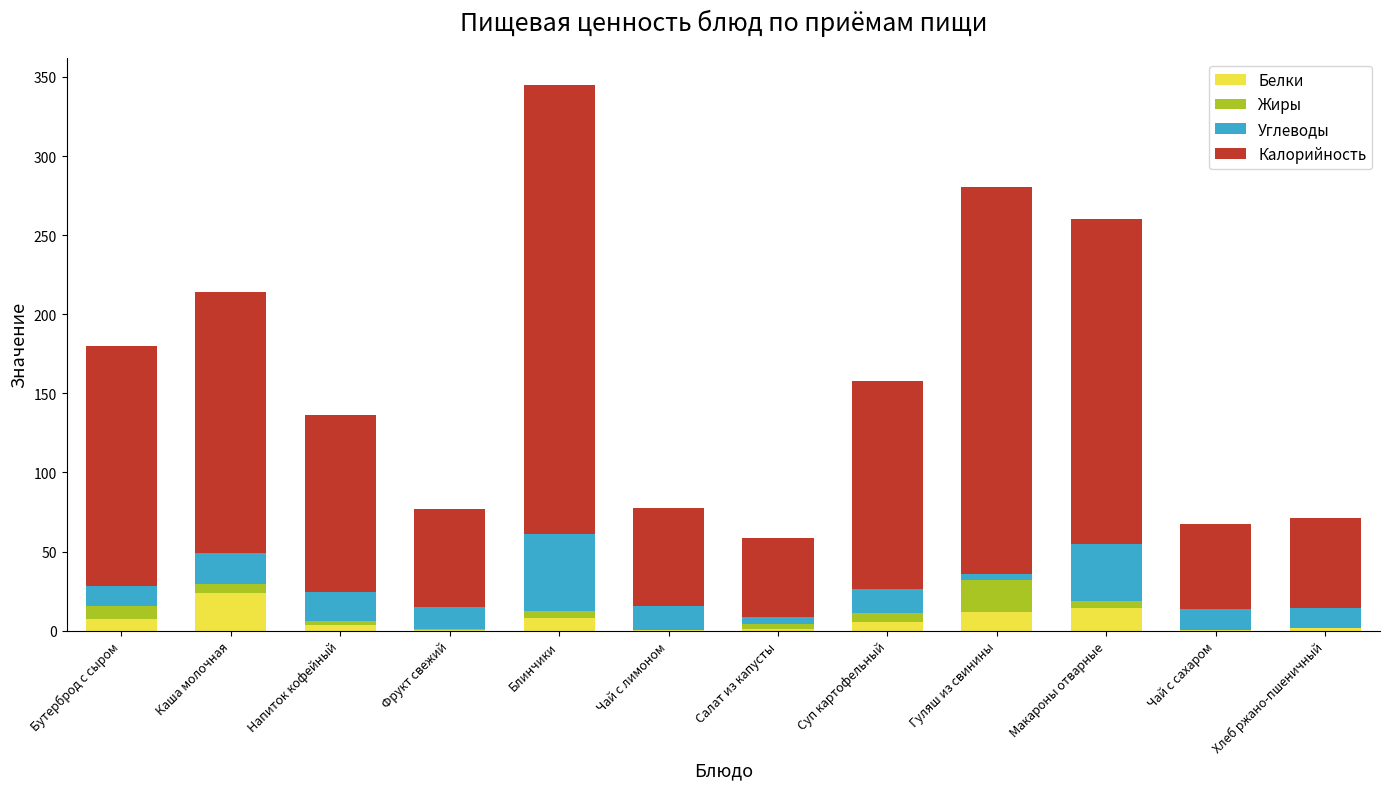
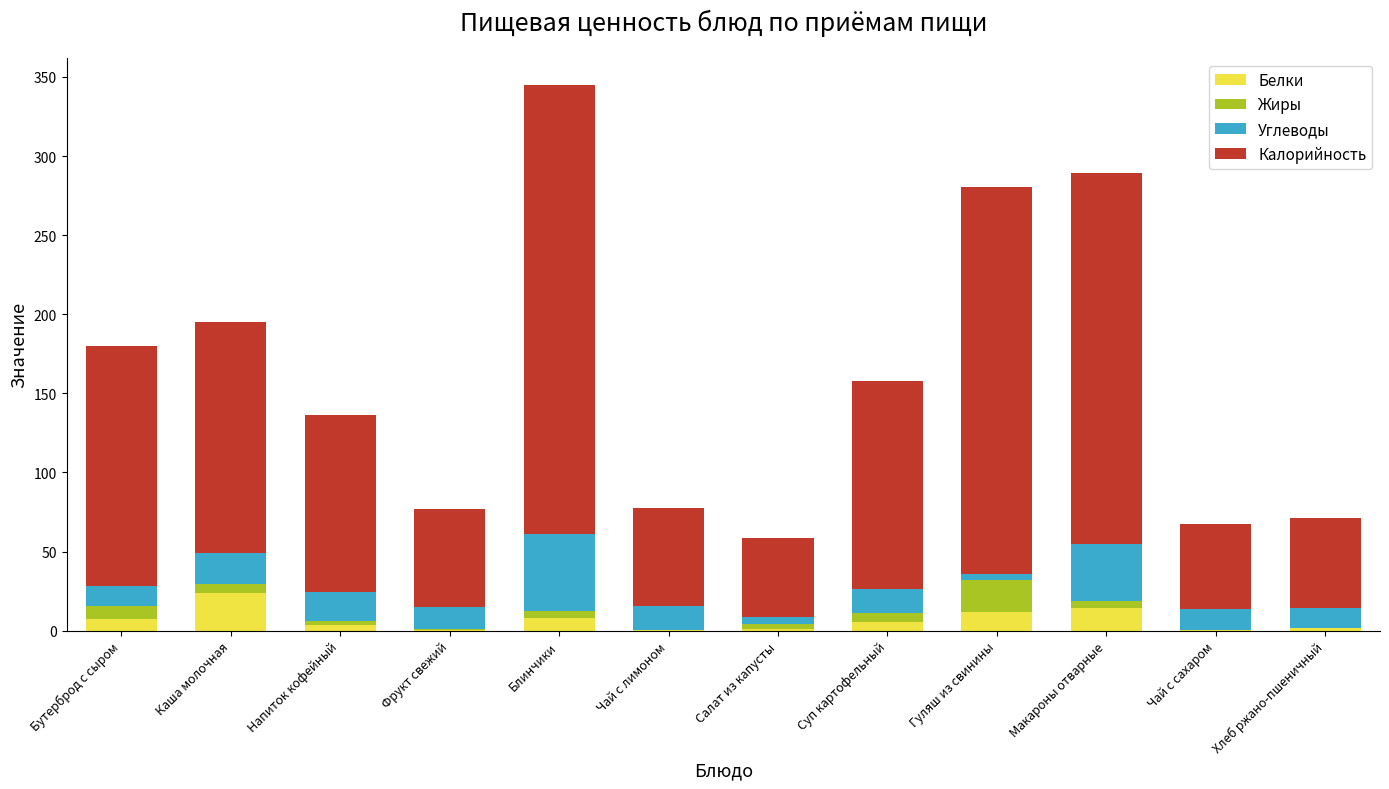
Калорийность, Каша молочная: 165 -> 146
Калорийность, Макароны отварные: 205 -> 234
